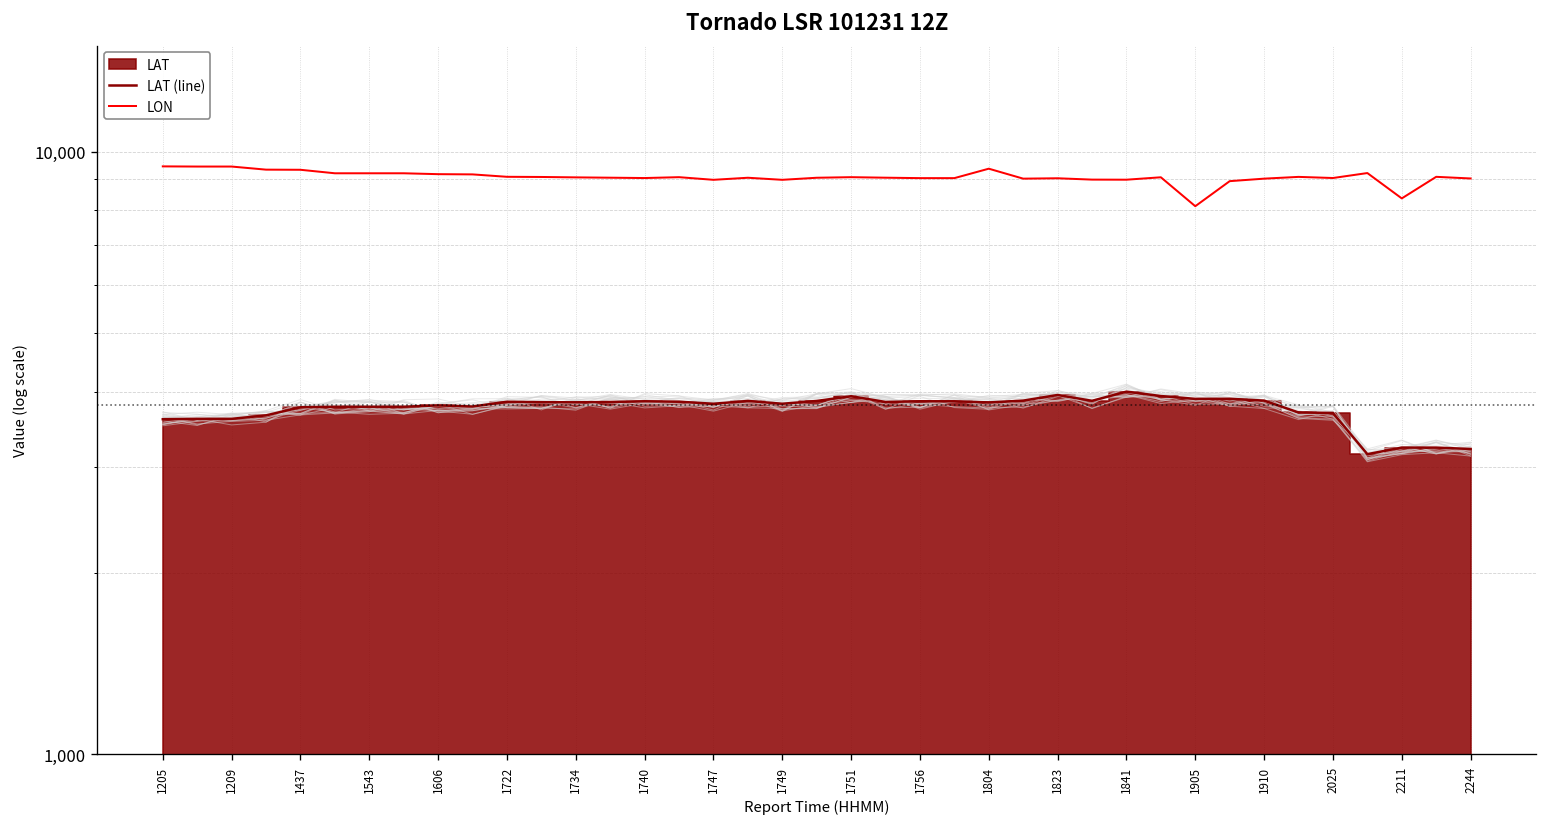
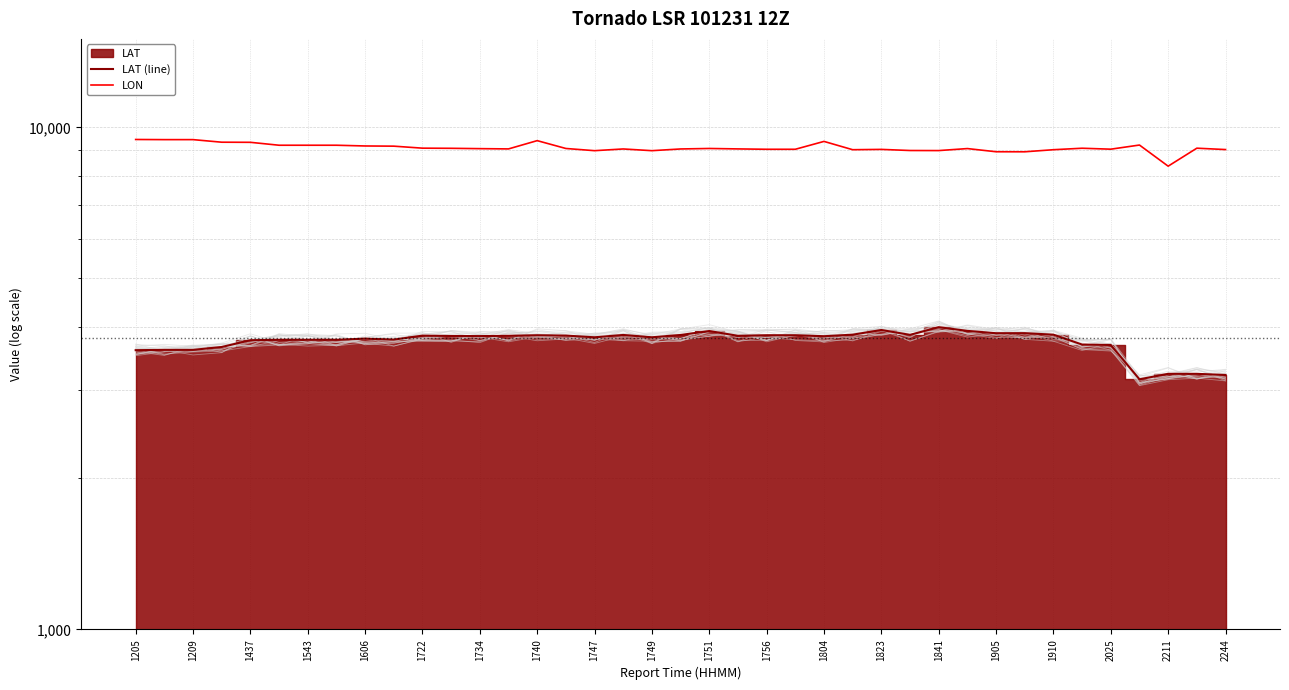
LON, 1740: 9,000 -> 9,400
LON, 1905: 8,100 -> 8,900
